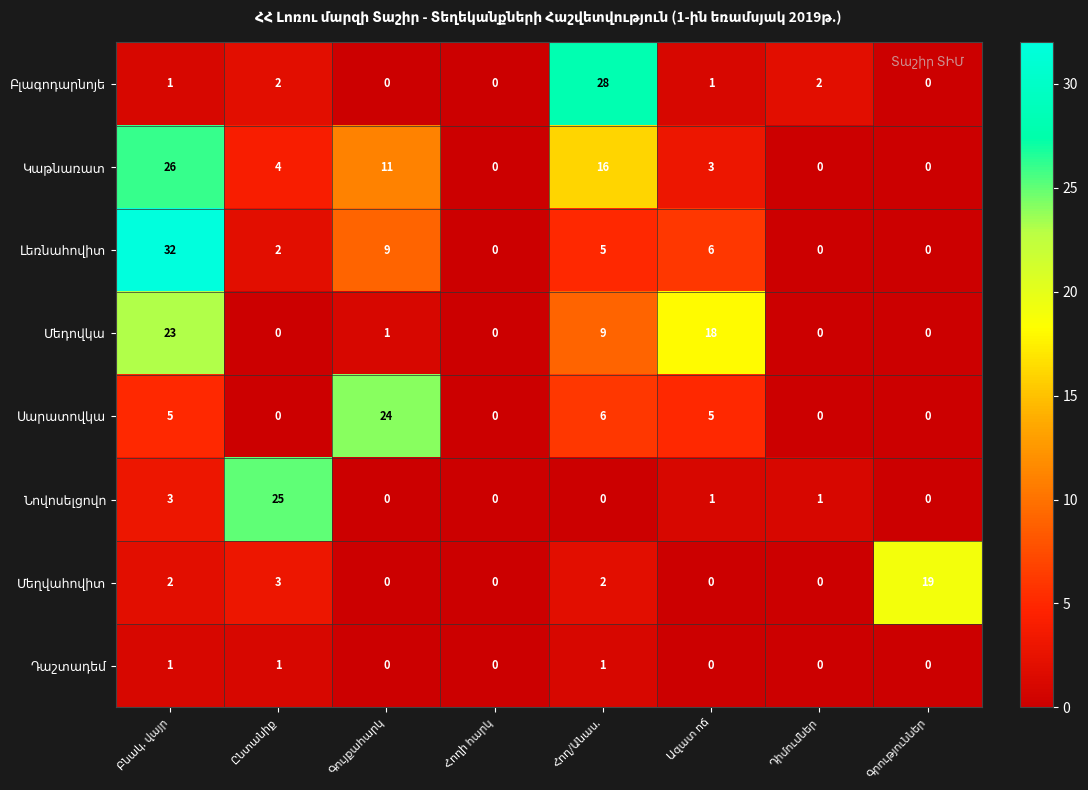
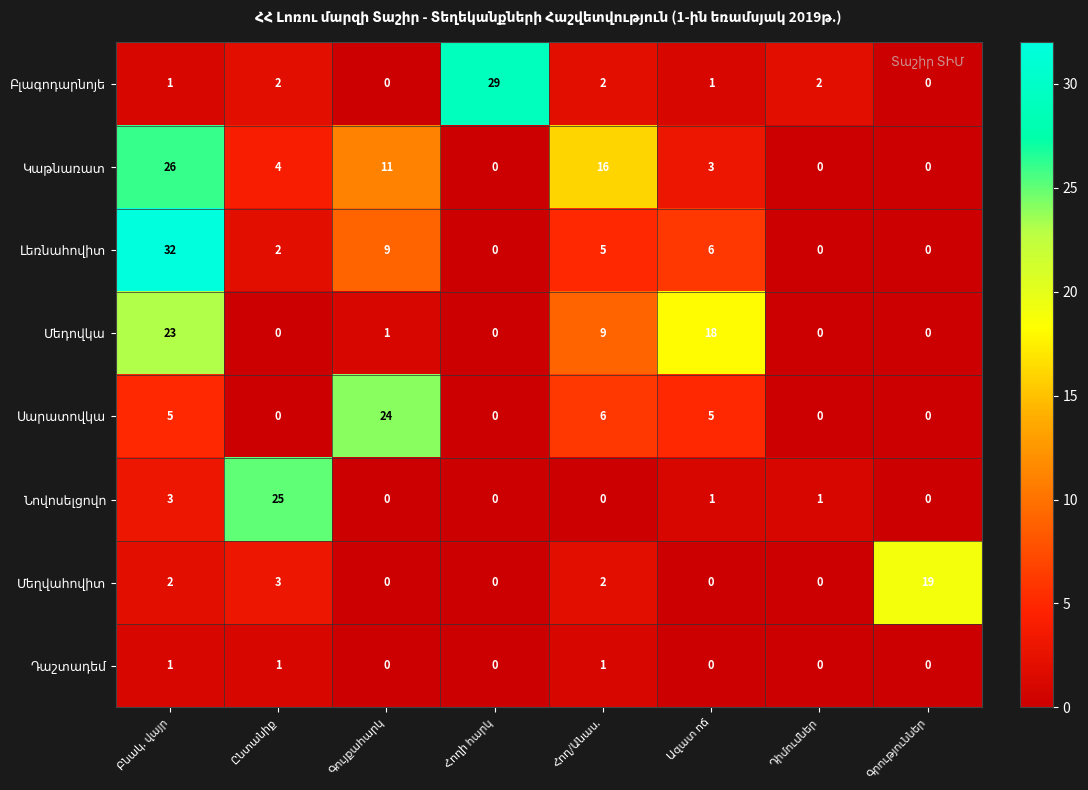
Բլագոդարնոյե, Հողի հարկ: 0 -> 29
Բլագոդարնոյե, Հող/Անաս.: 28 -> 2
